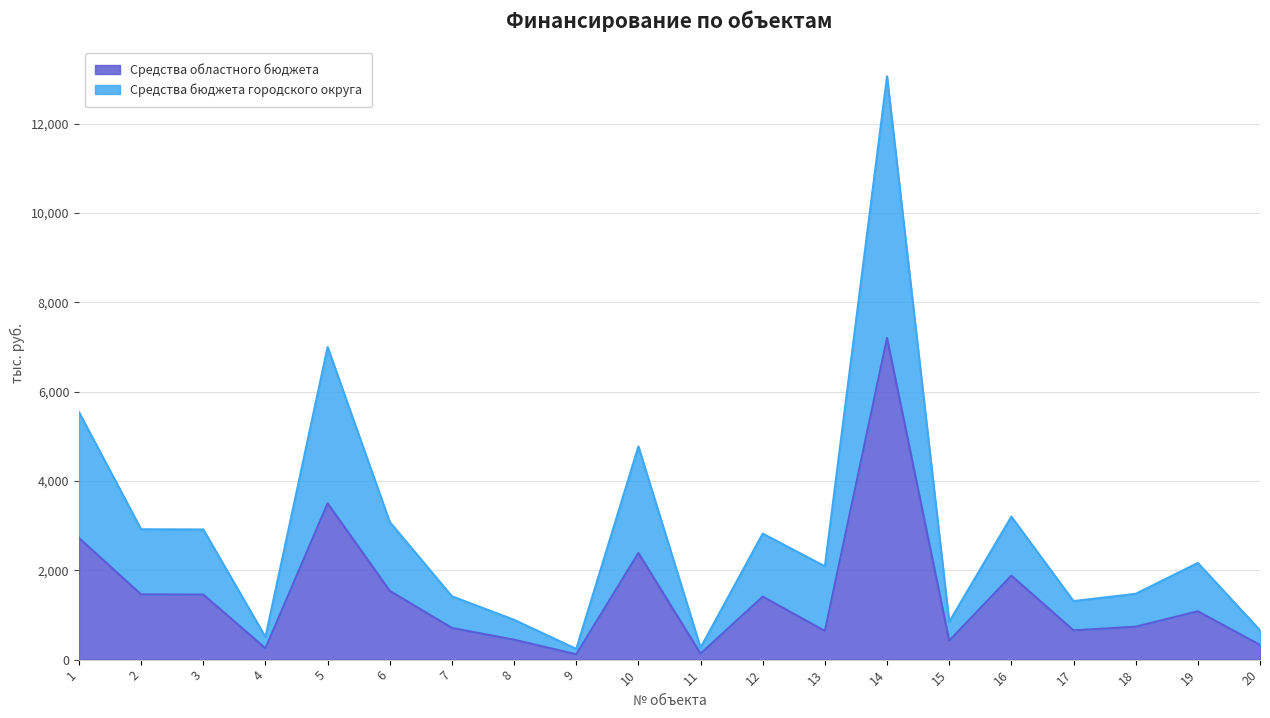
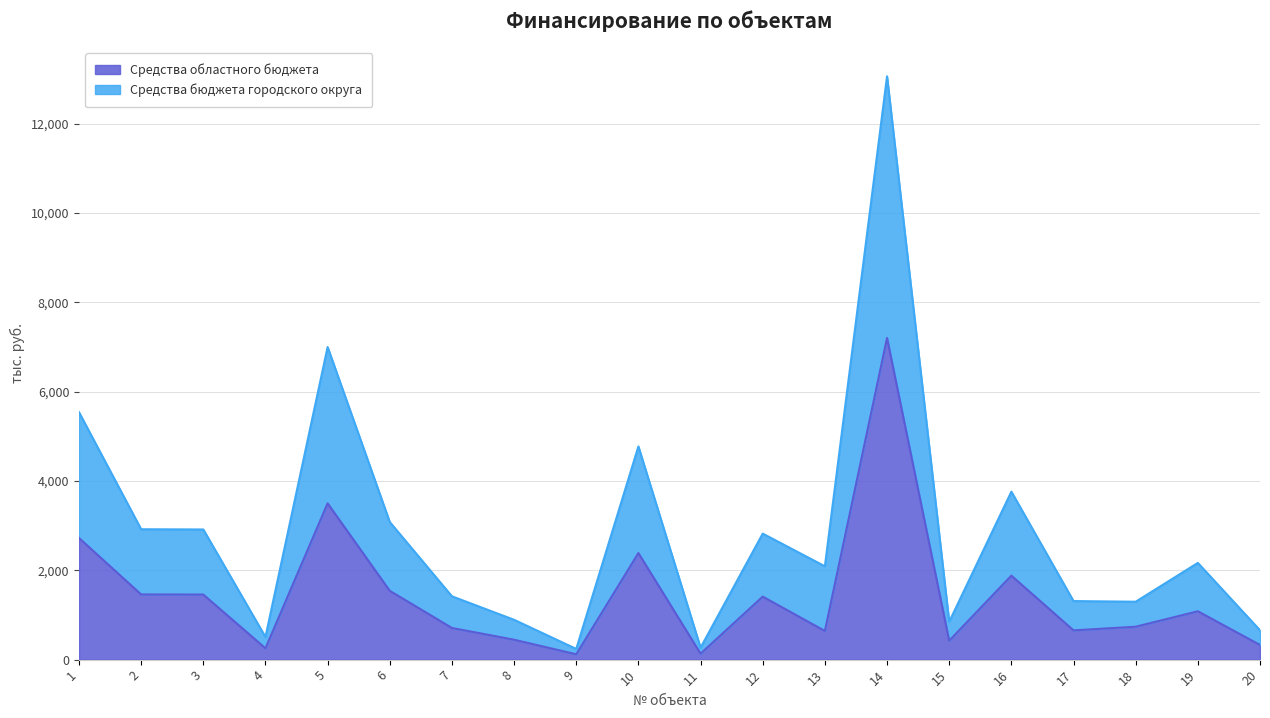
Средства бюджета городского округа, 16: 1,300 -> 1,900
Средства бюджета городского округа, 18: 700 -> 600
